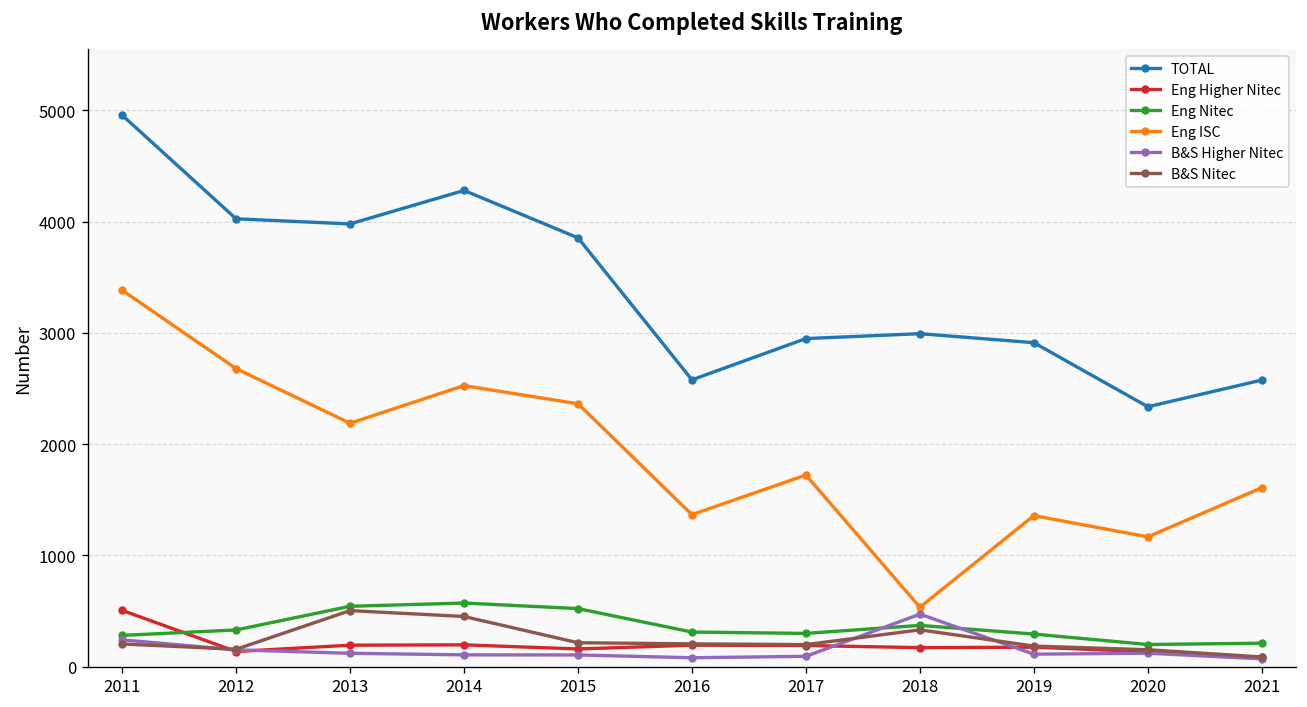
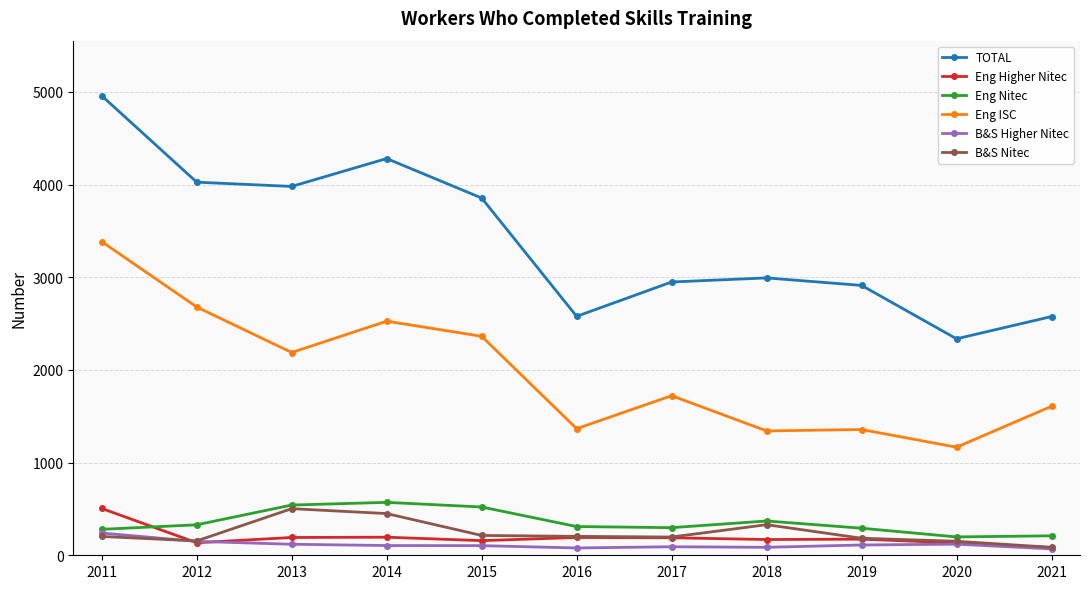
Eng ISC, 2018: 500 -> 1300
B&S Higher Nitec, 2018: 500 -> 100
